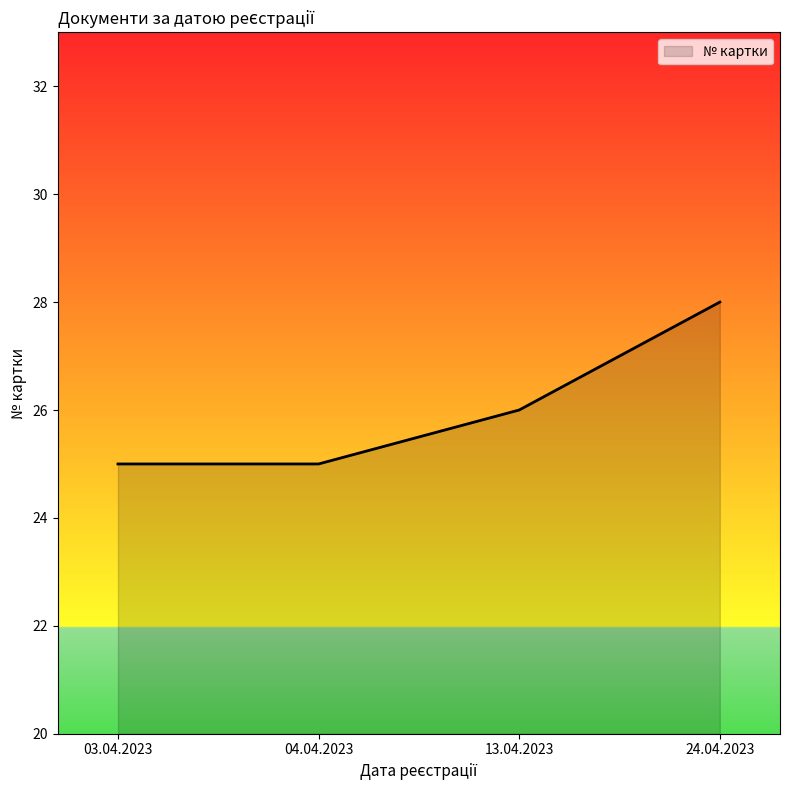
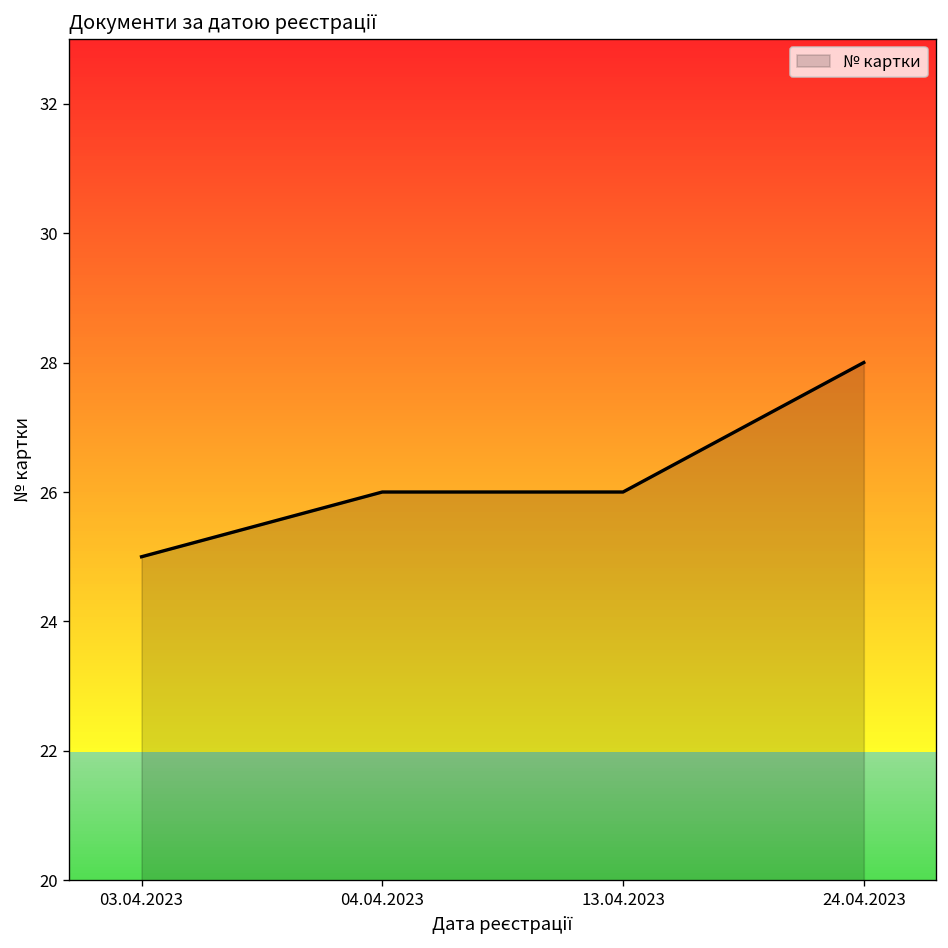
04.04.2023: 25 -> 26
